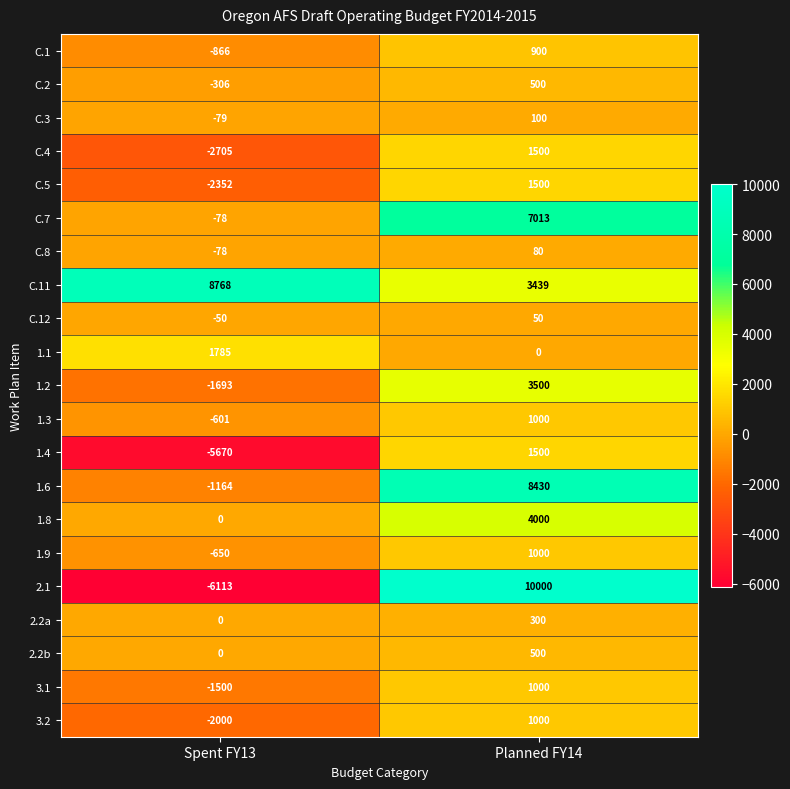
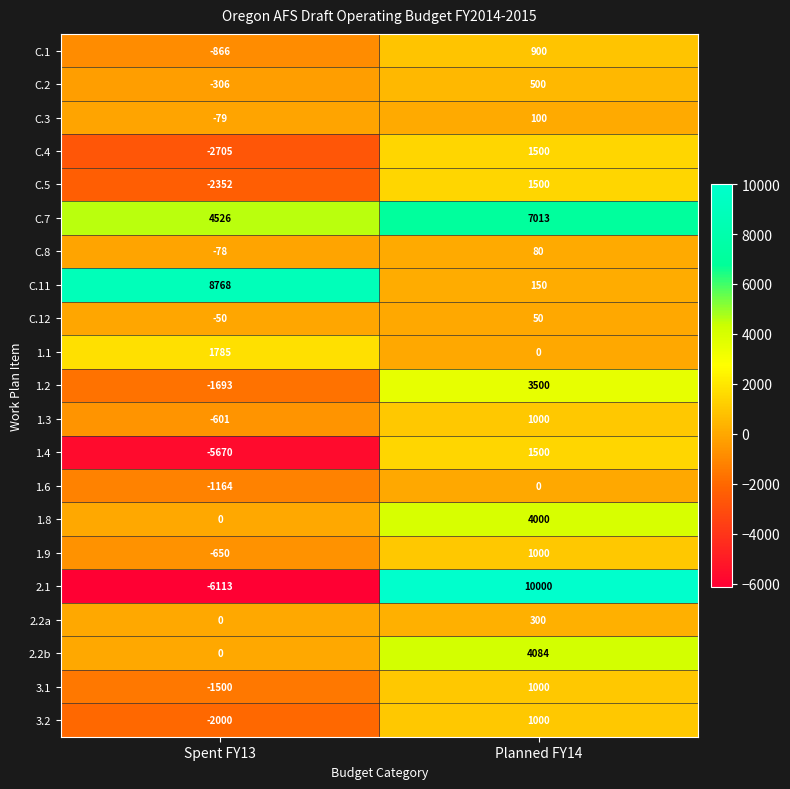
C.7, Spent FY13: -78 -> 4526
C.11, Planned FY14: 3439 -> 150
1.6, Planned FY14: 8430 -> 0
2.2b, Planned FY14: 500 -> 4084
